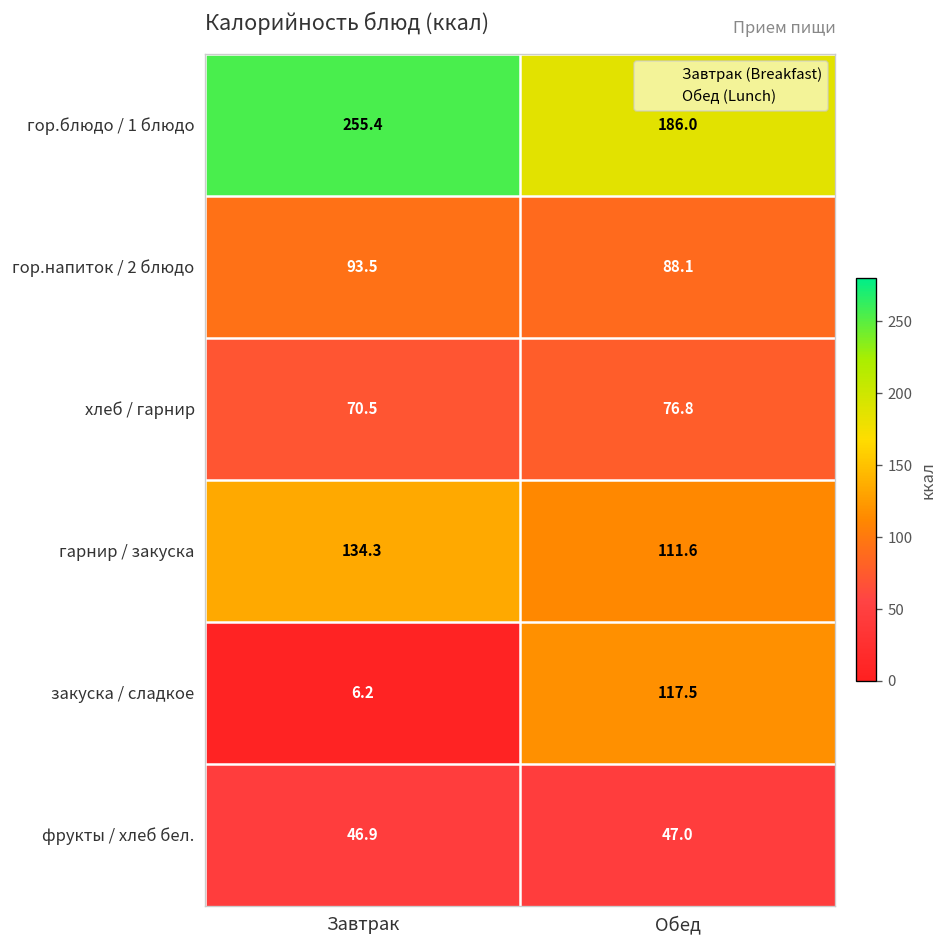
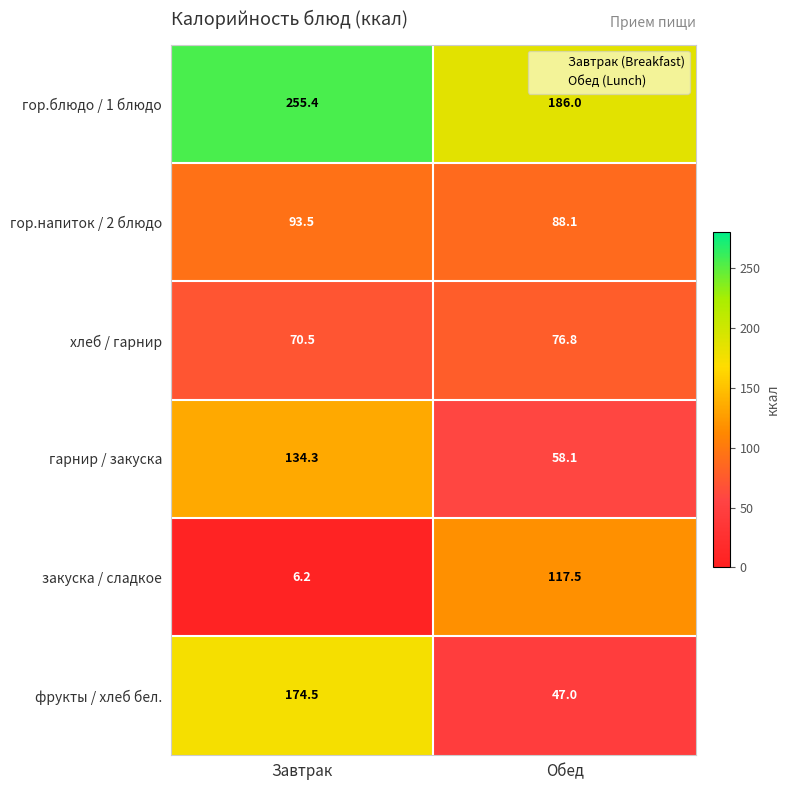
гарнир / закуска, Обед: 111.6 -> 58.1
фрукты / хлеб бел., Завтрак: 46.9 -> 174.5
